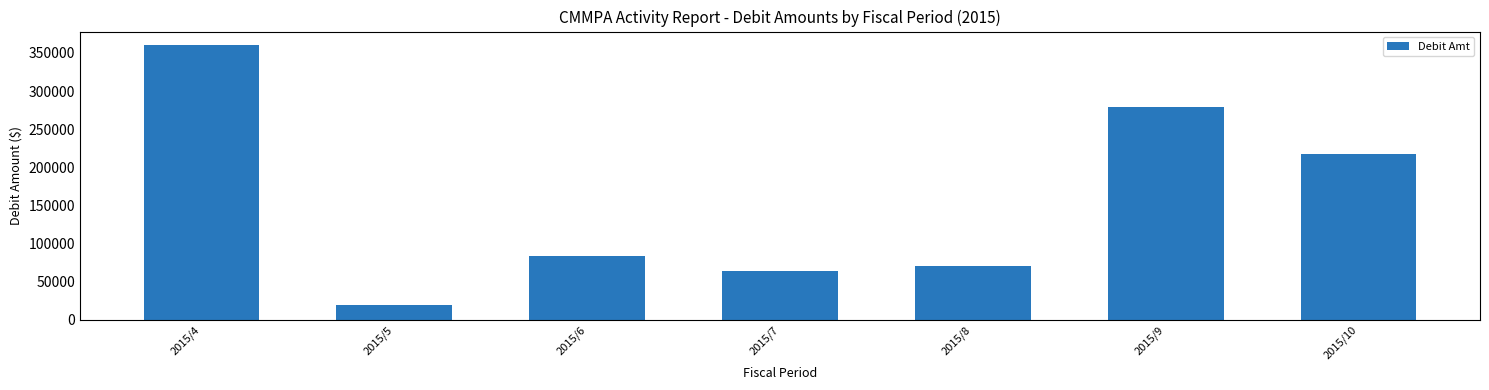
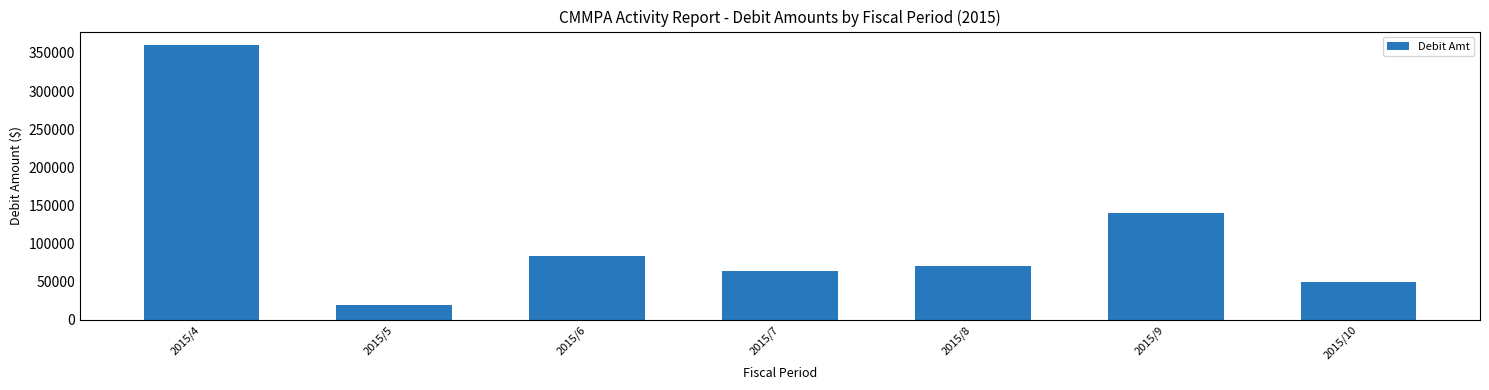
2015/9: 280000 -> 140000
2015/10: 220000 -> 50000
